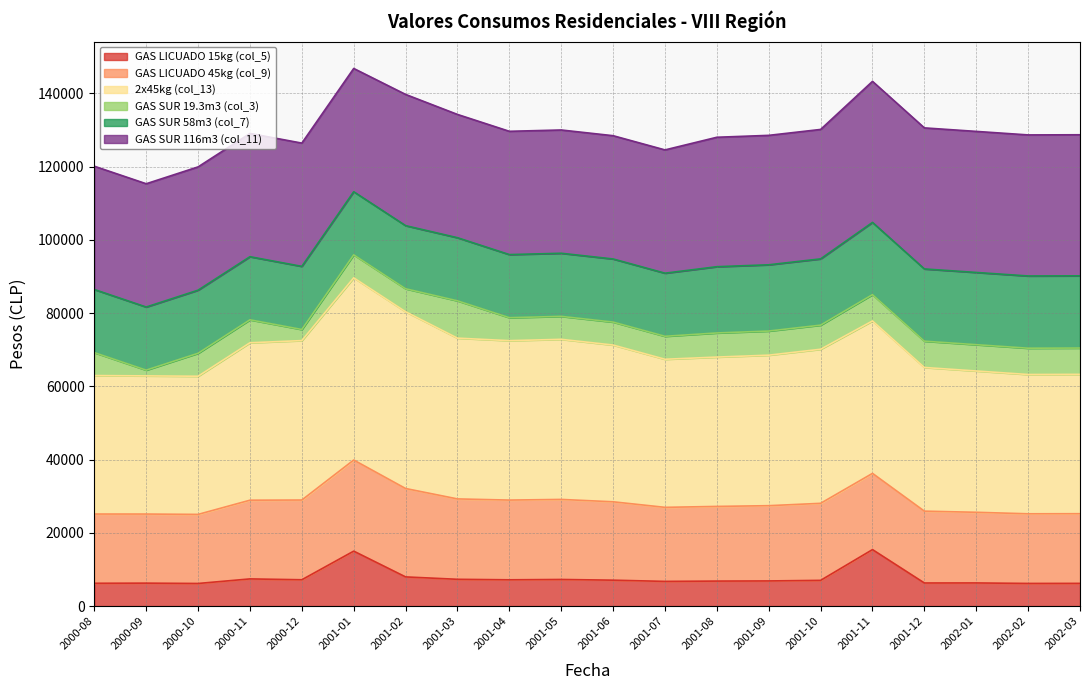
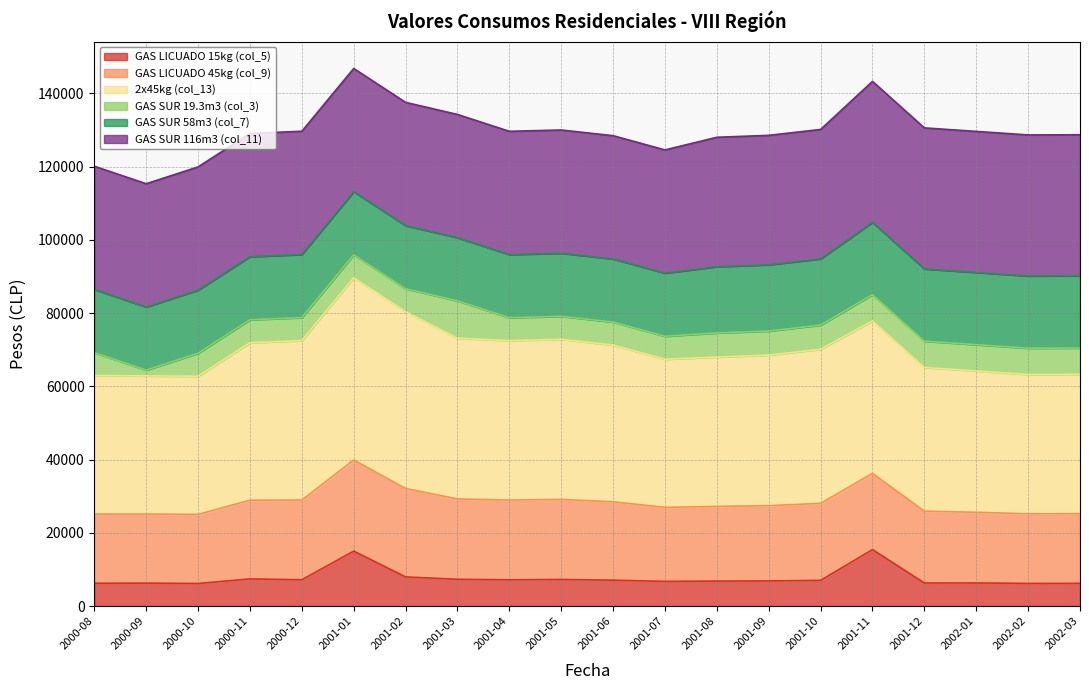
GAS SUR 19.3m3 (col_3), 2000-12: 3000 -> 6000
GAS SUR 116m3 (col_11), 2001-02: 36000 -> 34000
